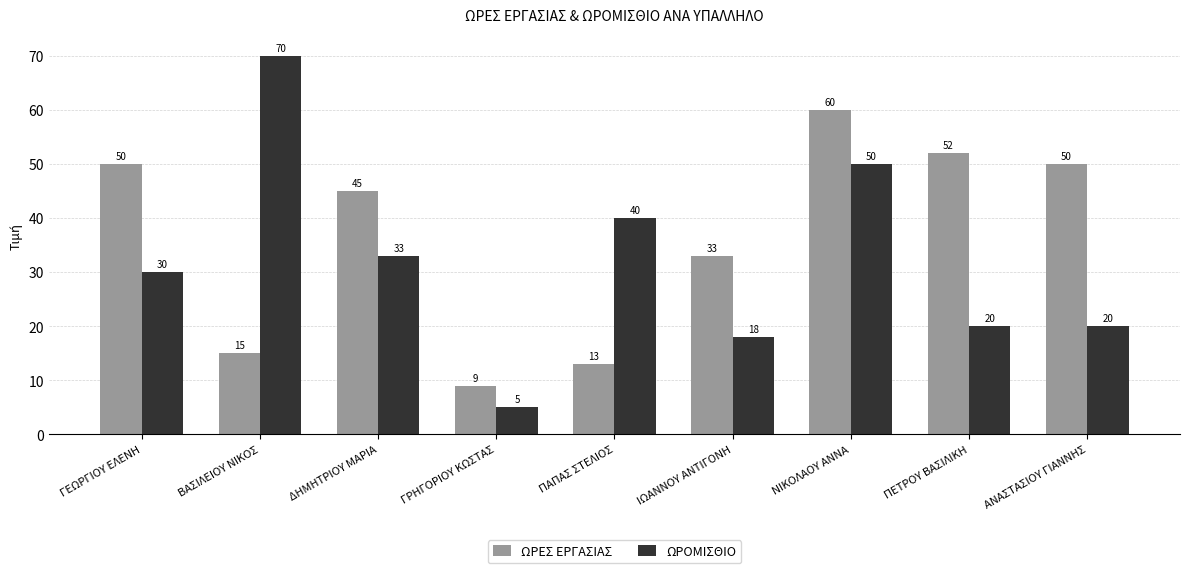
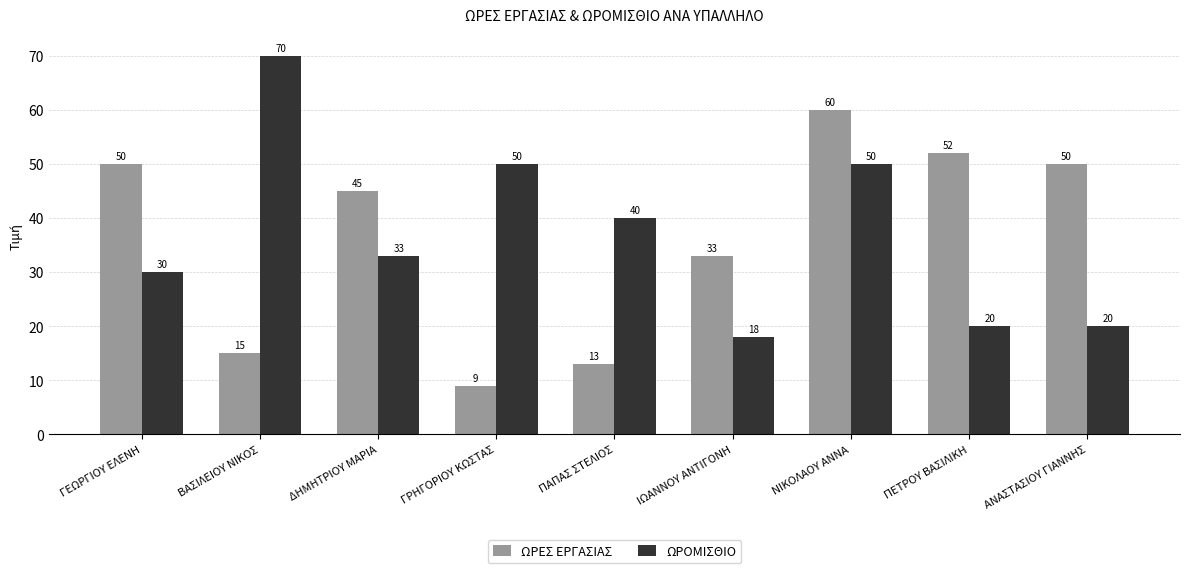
ΩΡΟΜΙΣΘΙΟ, ΓΡΗΓΟΡΙΟΥ ΚΩΣΤΑΣ: 5 -> 50
